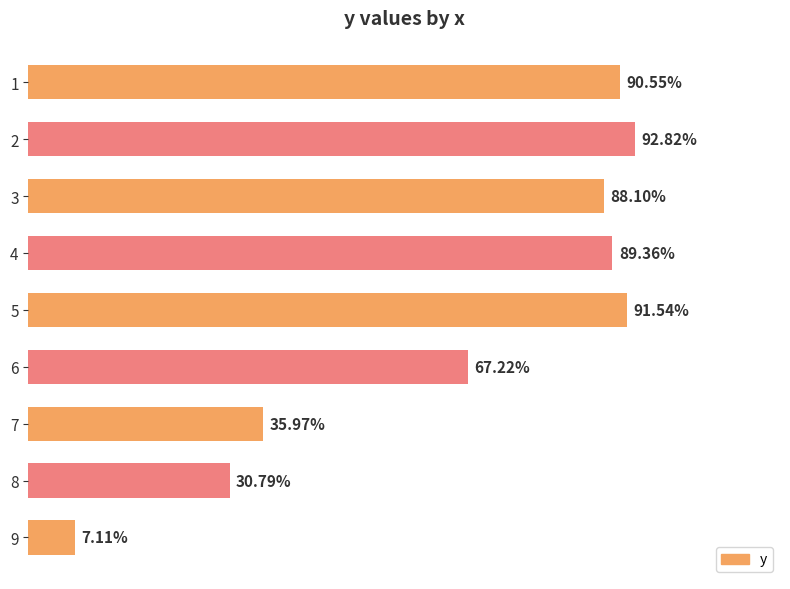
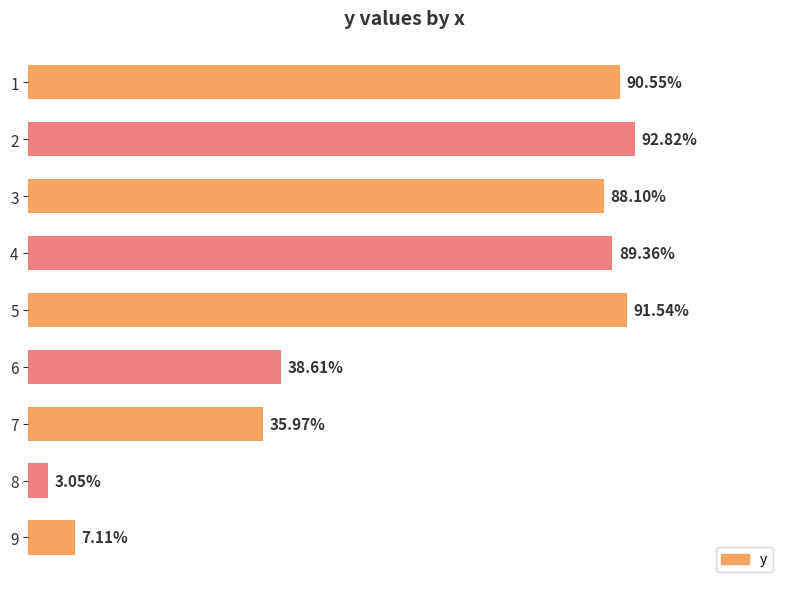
6: 67.22% -> 38.61%
8: 30.79% -> 3.05%
